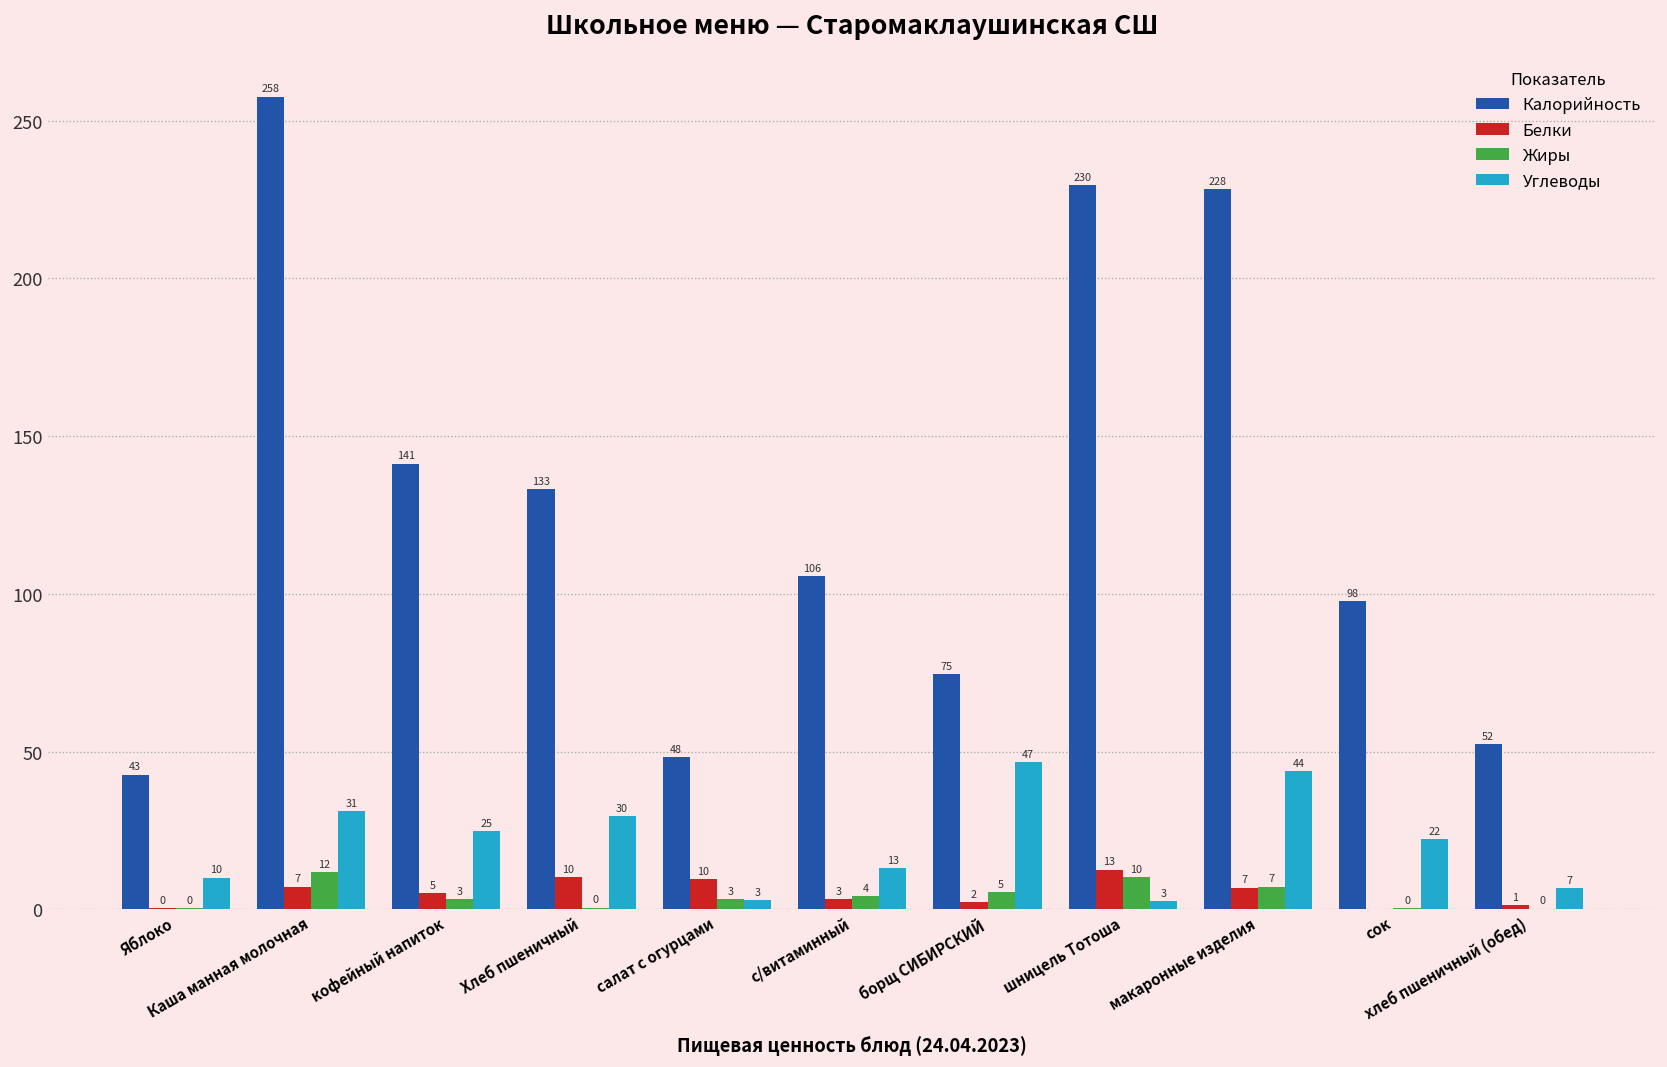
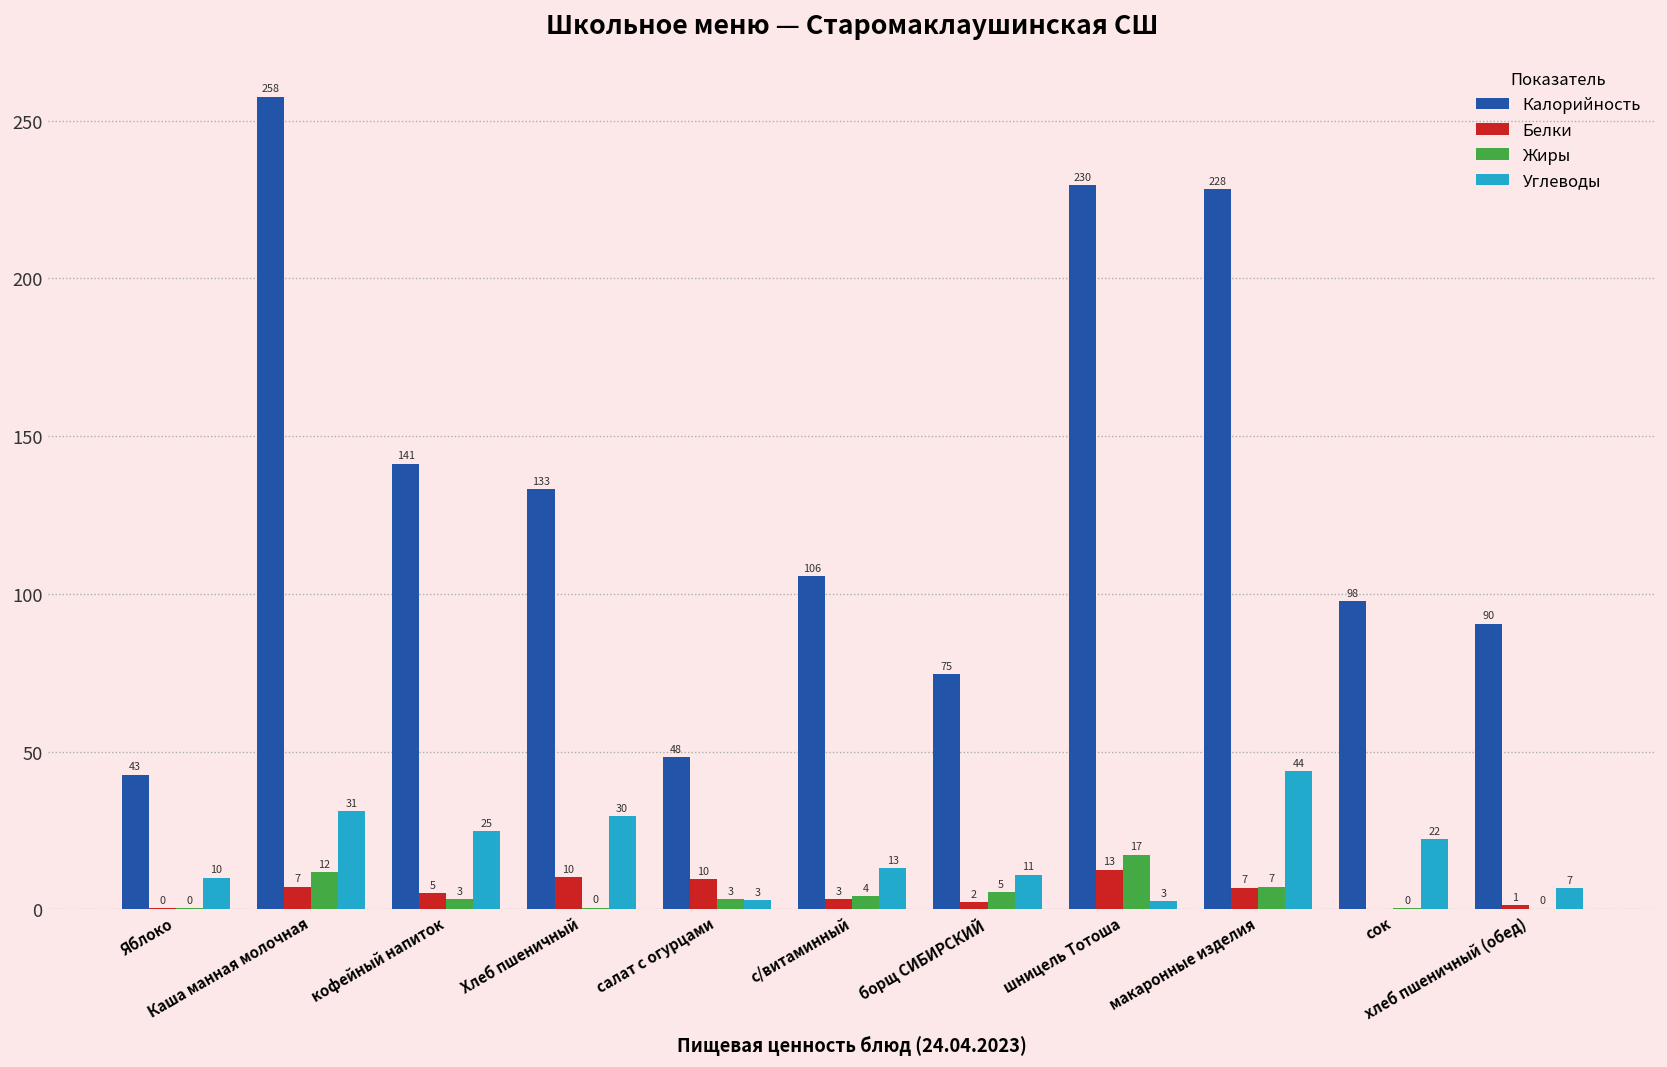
Углеводы, борщ СИБИРСКИЙ: 47 -> 11
Жиры, шницель Тотоша: 10 -> 17
Калорийность, хлеб пшеничный (обед): 52 -> 90
